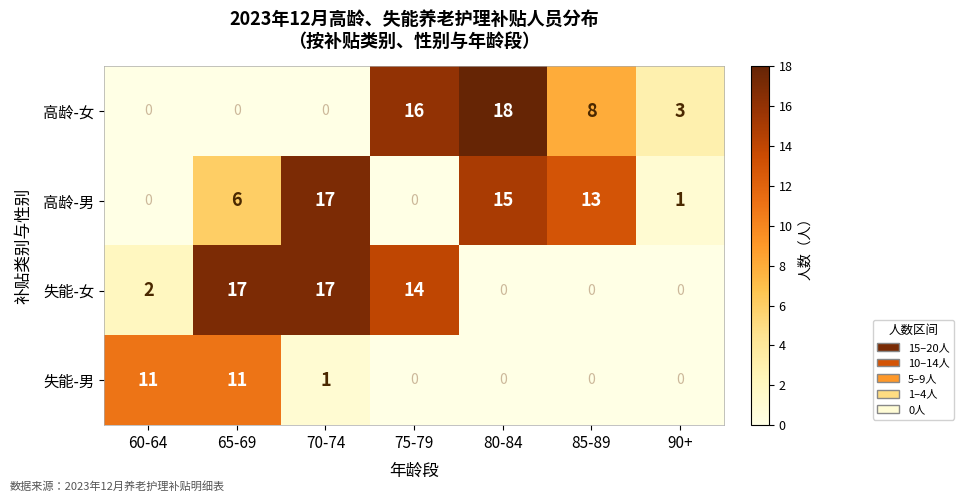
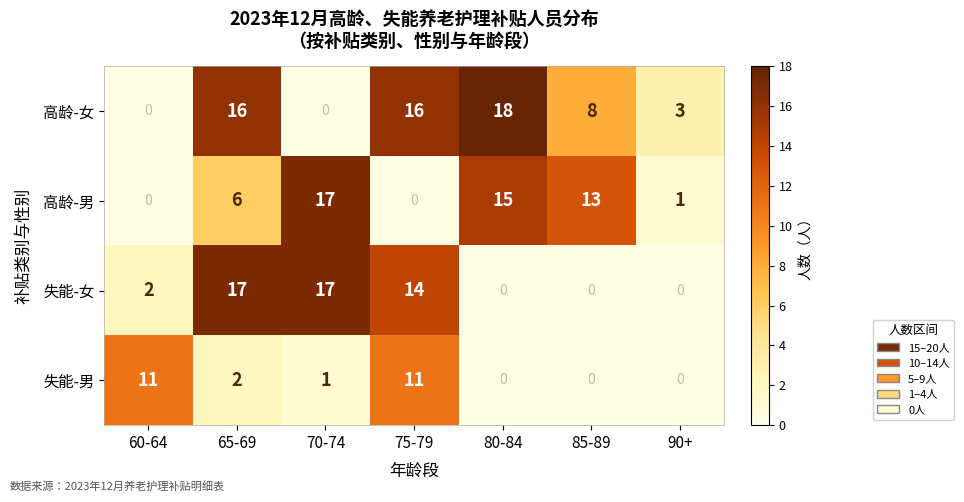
高龄-女, 65-69: 0 -> 16
失能-男, 65-69: 11 -> 2
失能-男, 75-79: 0 -> 11
